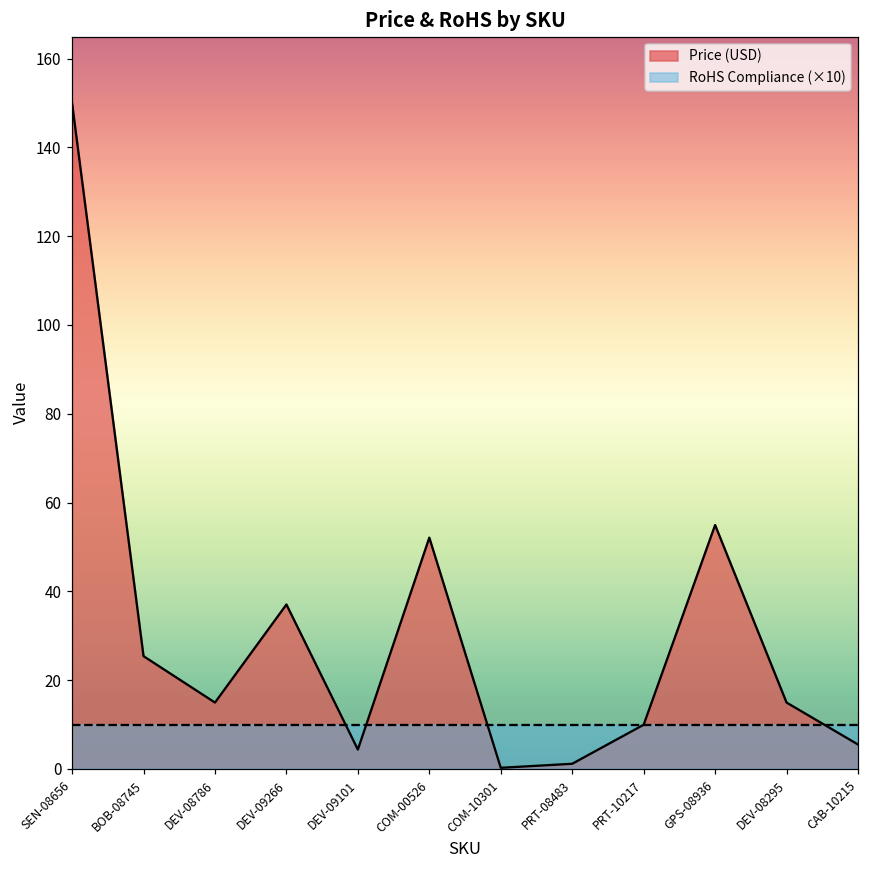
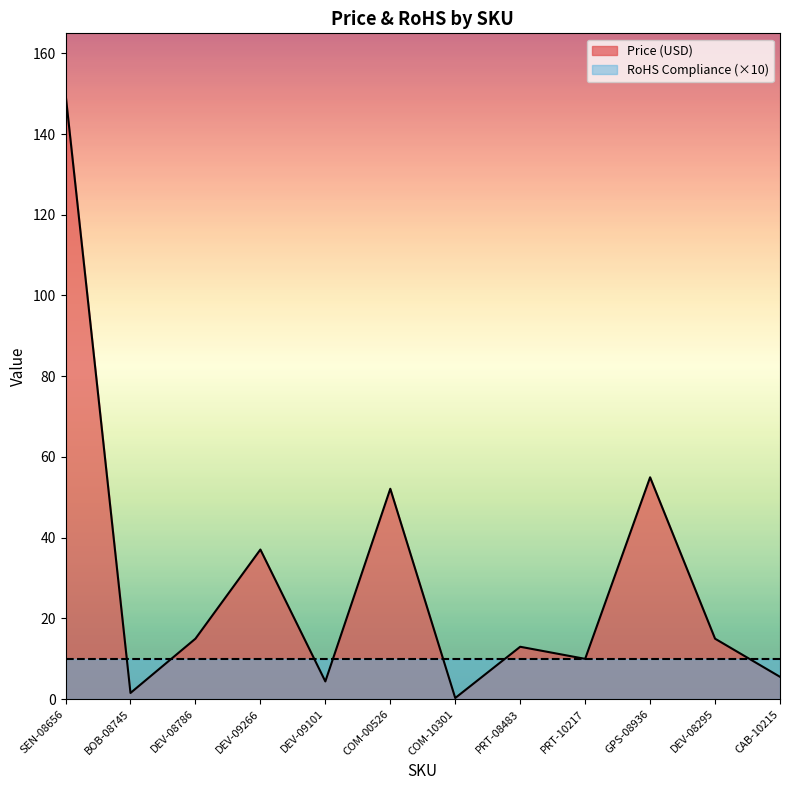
Price (USD), BOB-08745: 25 -> 2
Price (USD), PRT-08483: 1 -> 13
